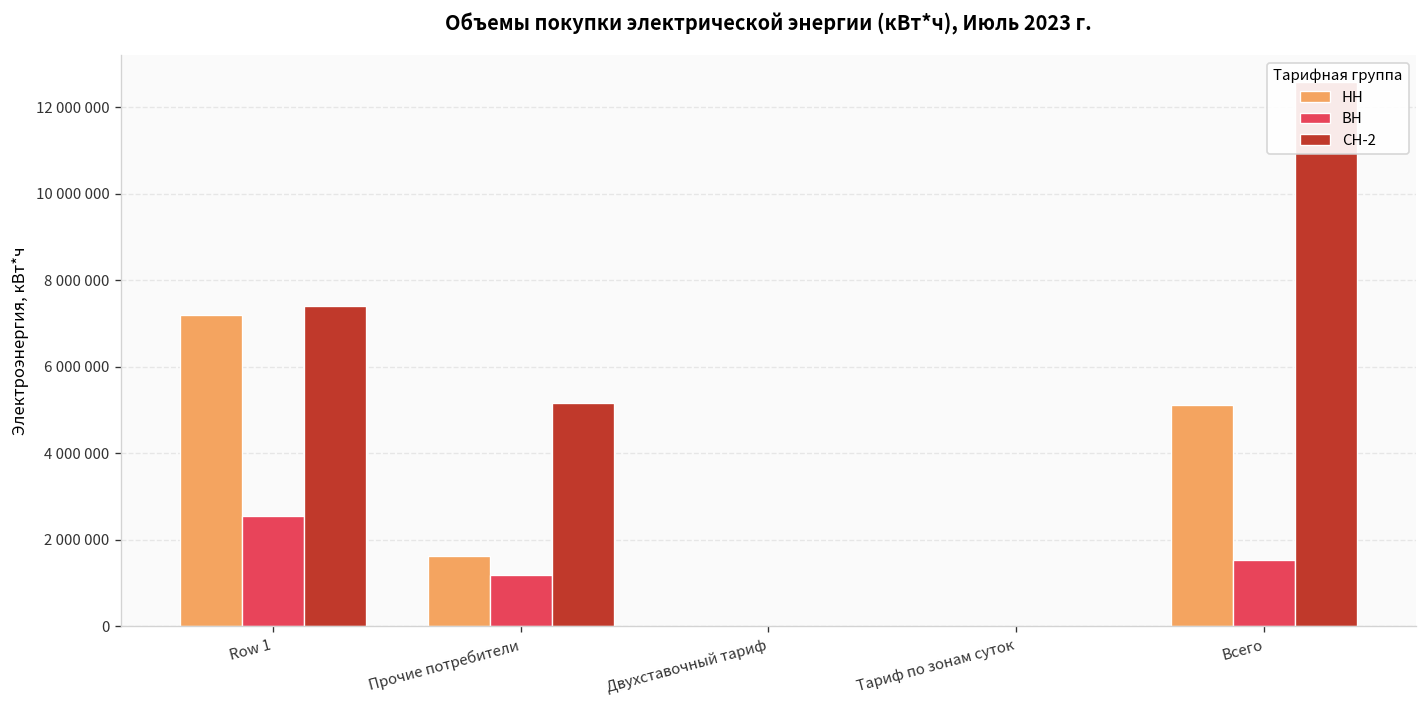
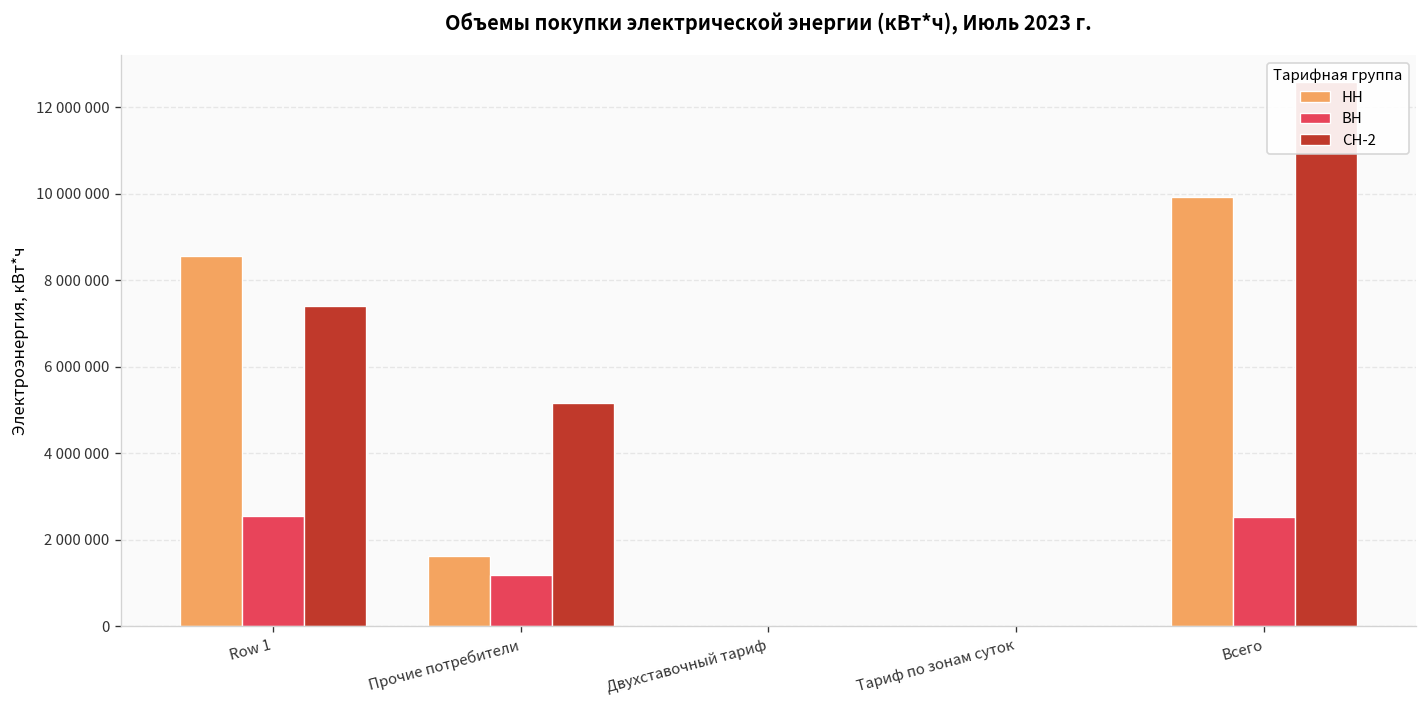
НН, Row 1: 7200000 -> 8600000
НН, Всего: 5100000 -> 9900000
ВН, Всего: 1500000 -> 2500000
